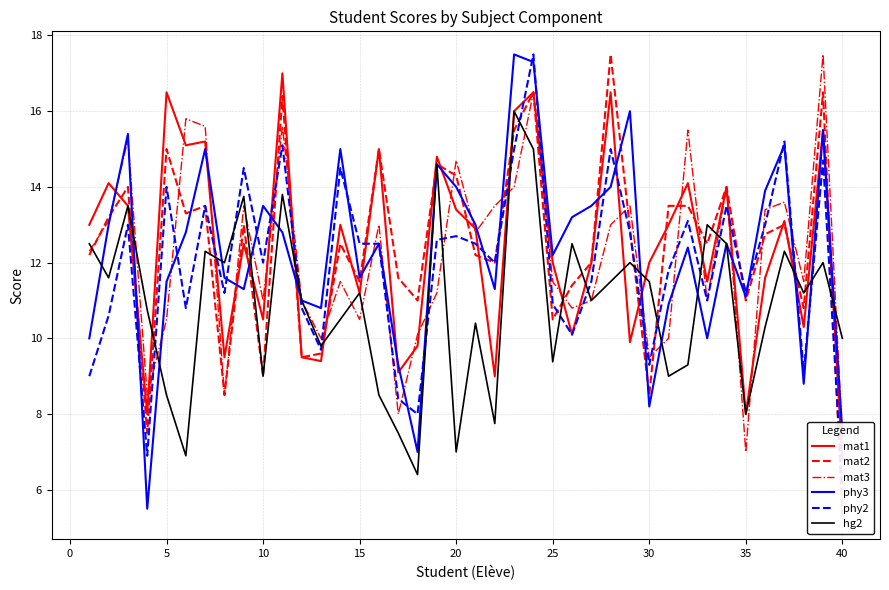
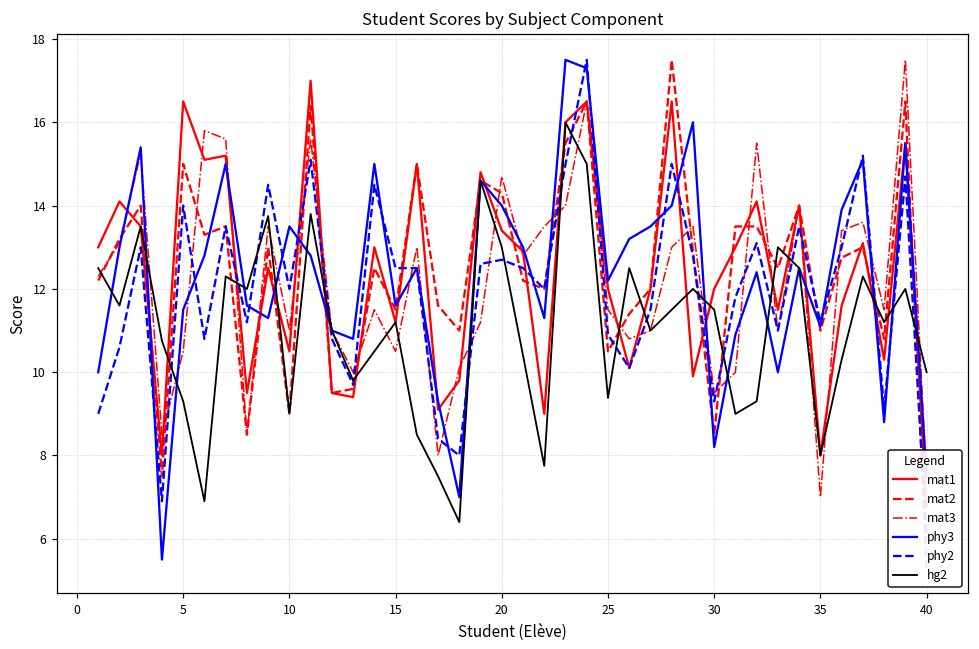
hg2, 5: 8.5 -> 9.3
hg2, 20: 7 -> 13
